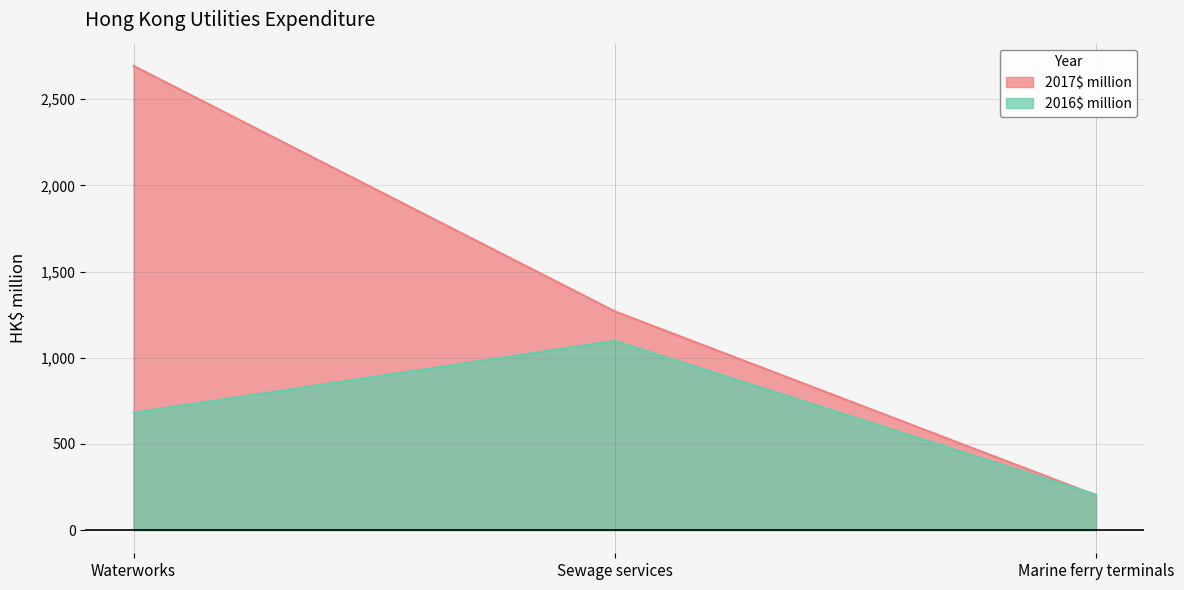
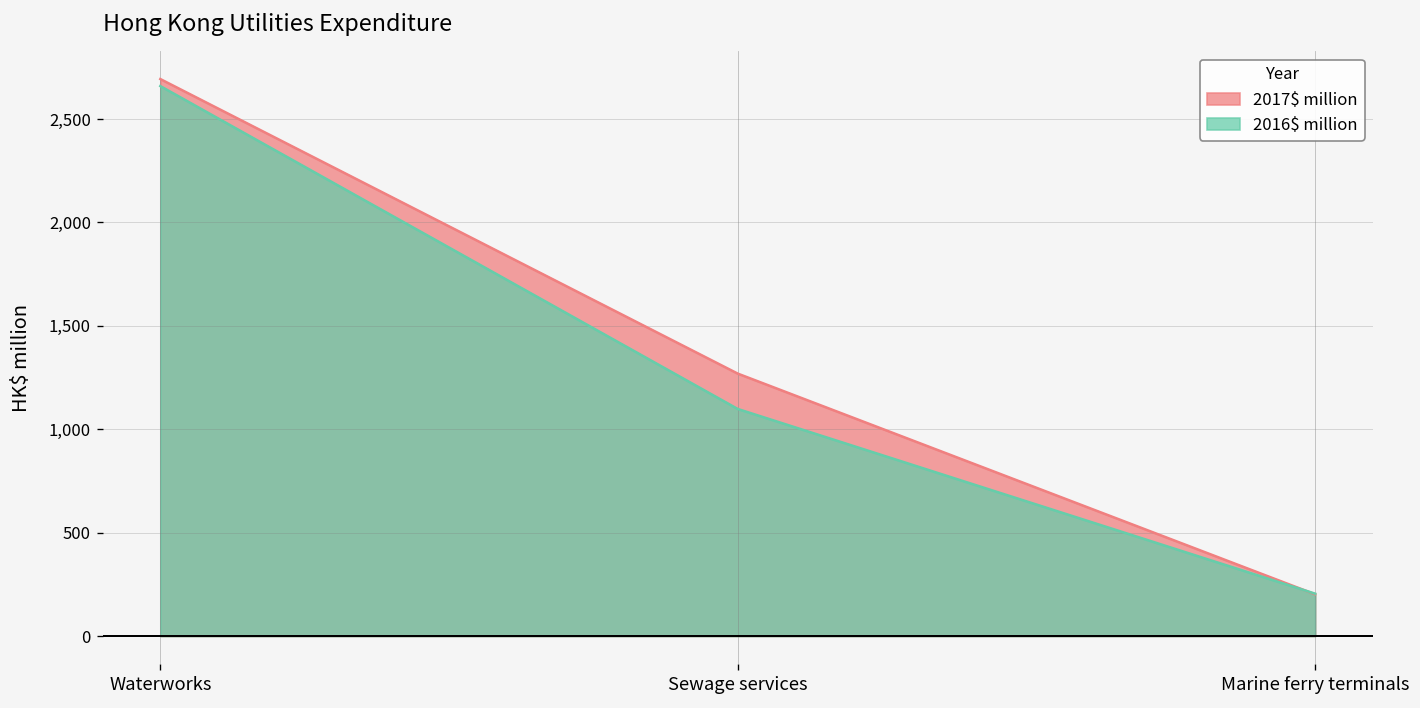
2016$ million, Waterworks: 680 -> 2,660
